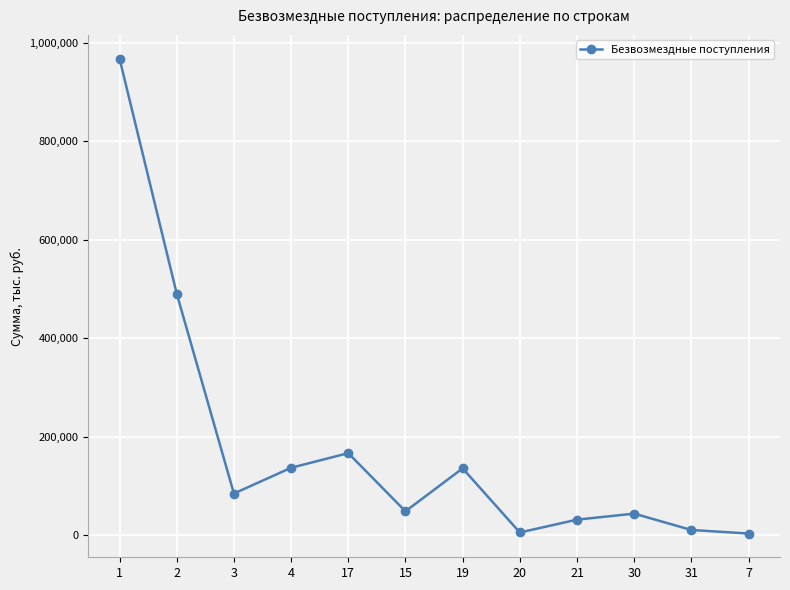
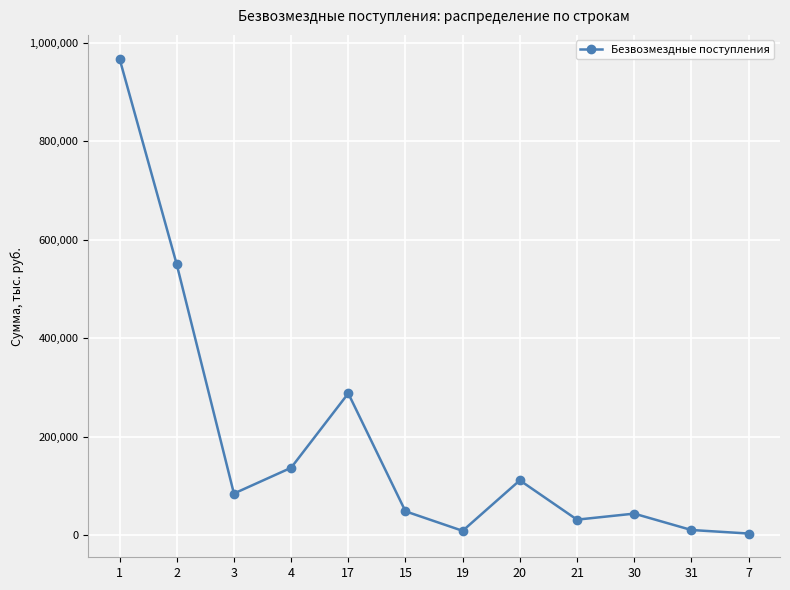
2: 490,000 -> 550,000
17: 170,000 -> 290,000
19: 140,000 -> 10,000
20: 0 -> 110,000
